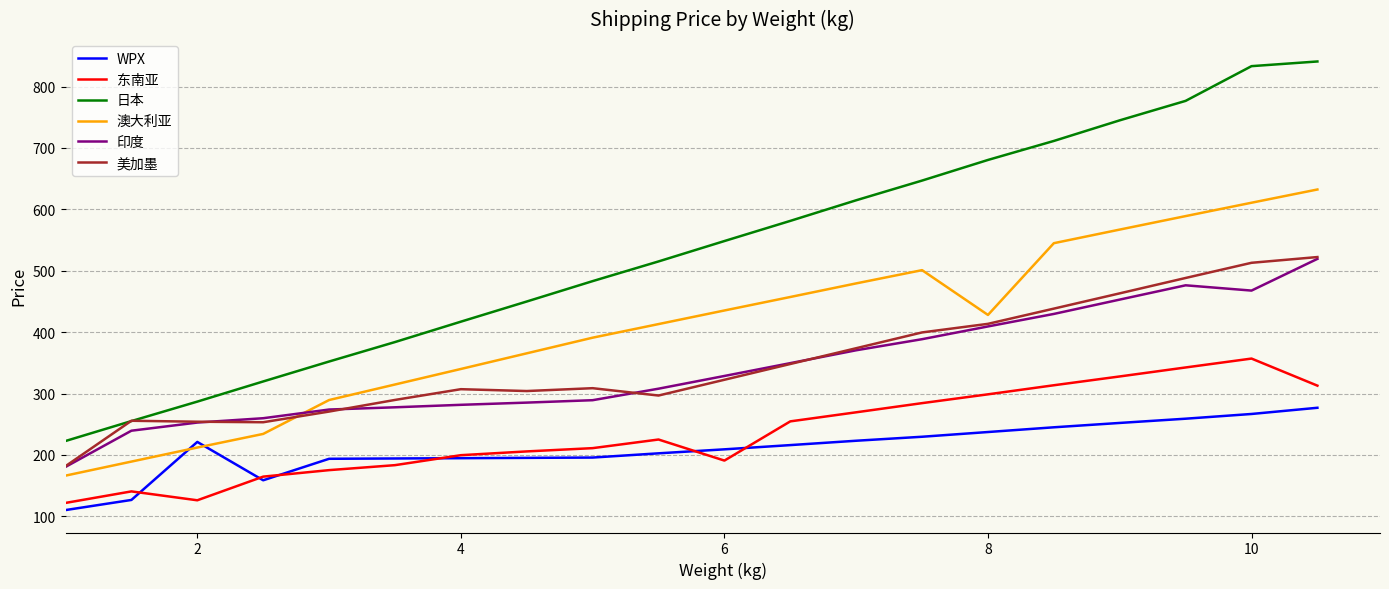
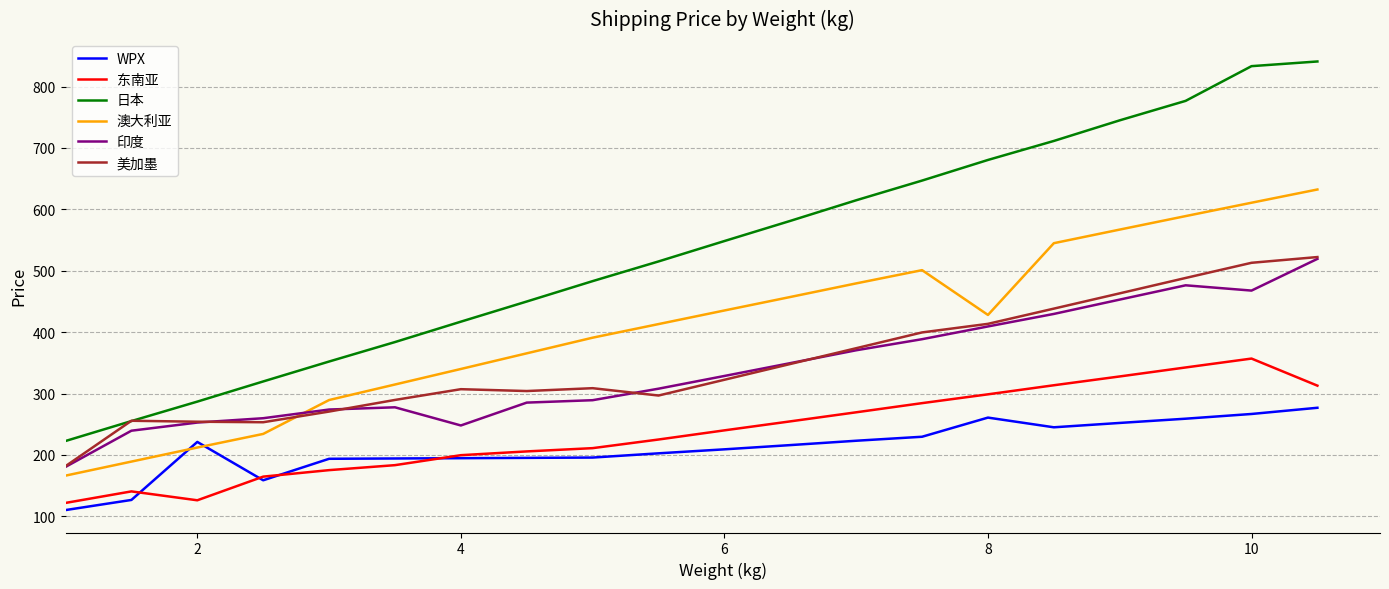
印度, 4: 280 -> 250
东南亚, 6: 190 -> 240
WPX, 8: 240 -> 260
